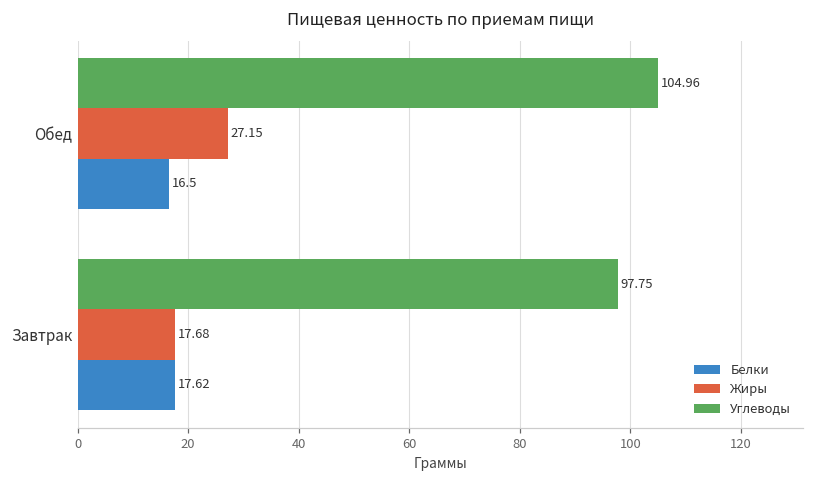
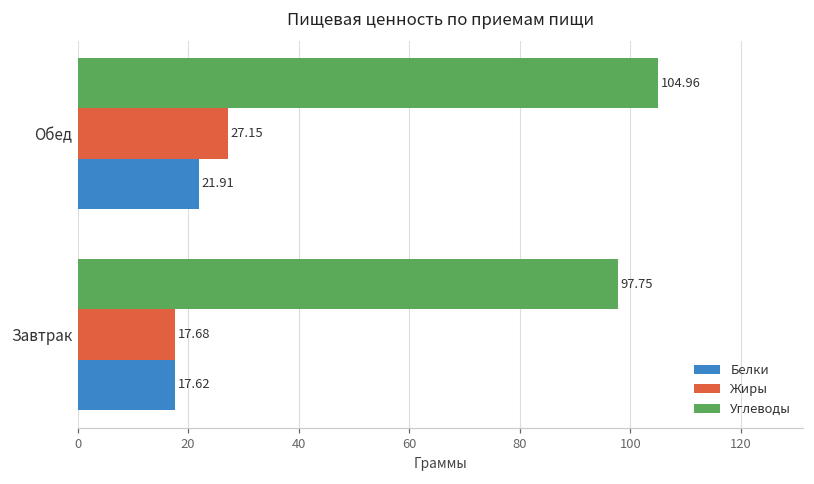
Белки, Обед: 16.5 -> 21.91
